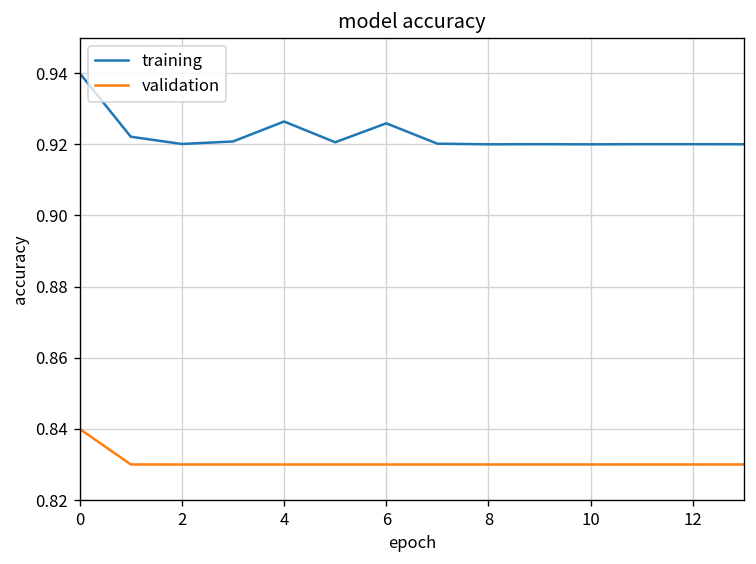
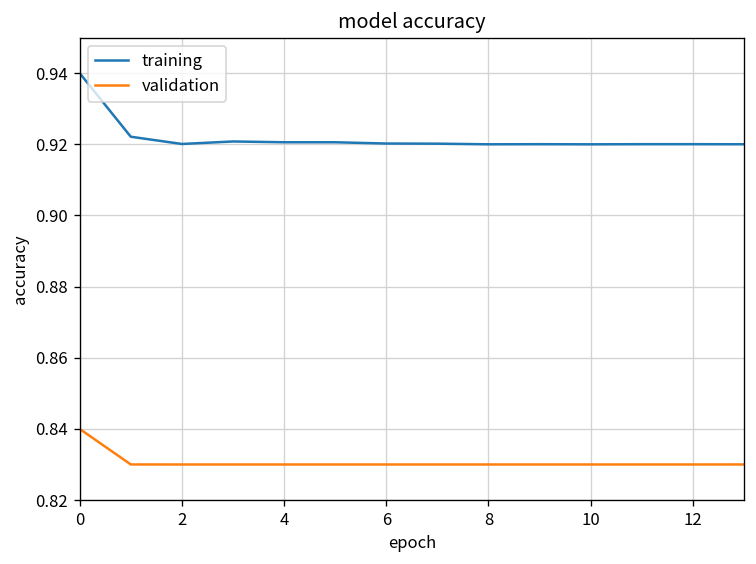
training, 4: 0.926 -> 0.921
training, 6: 0.926 -> 0.920
